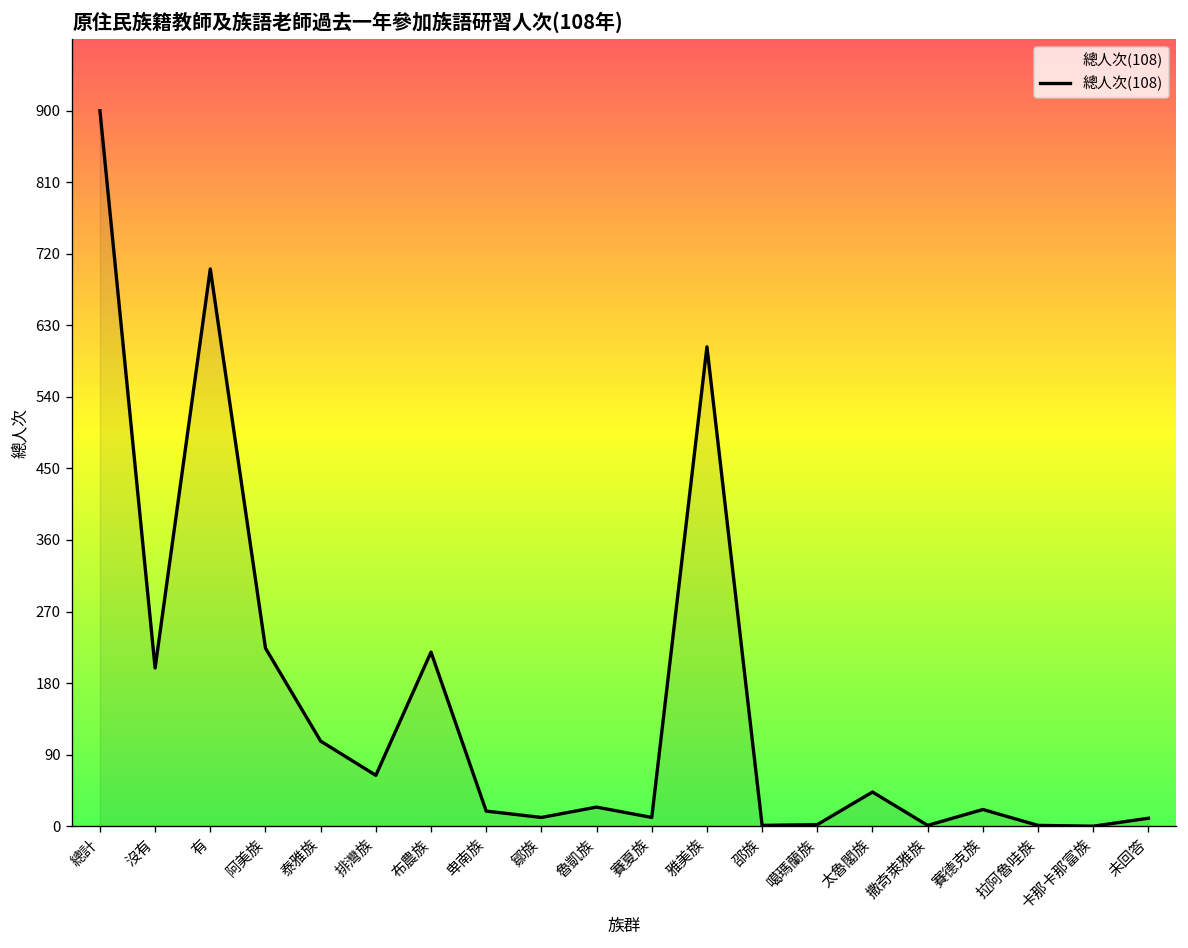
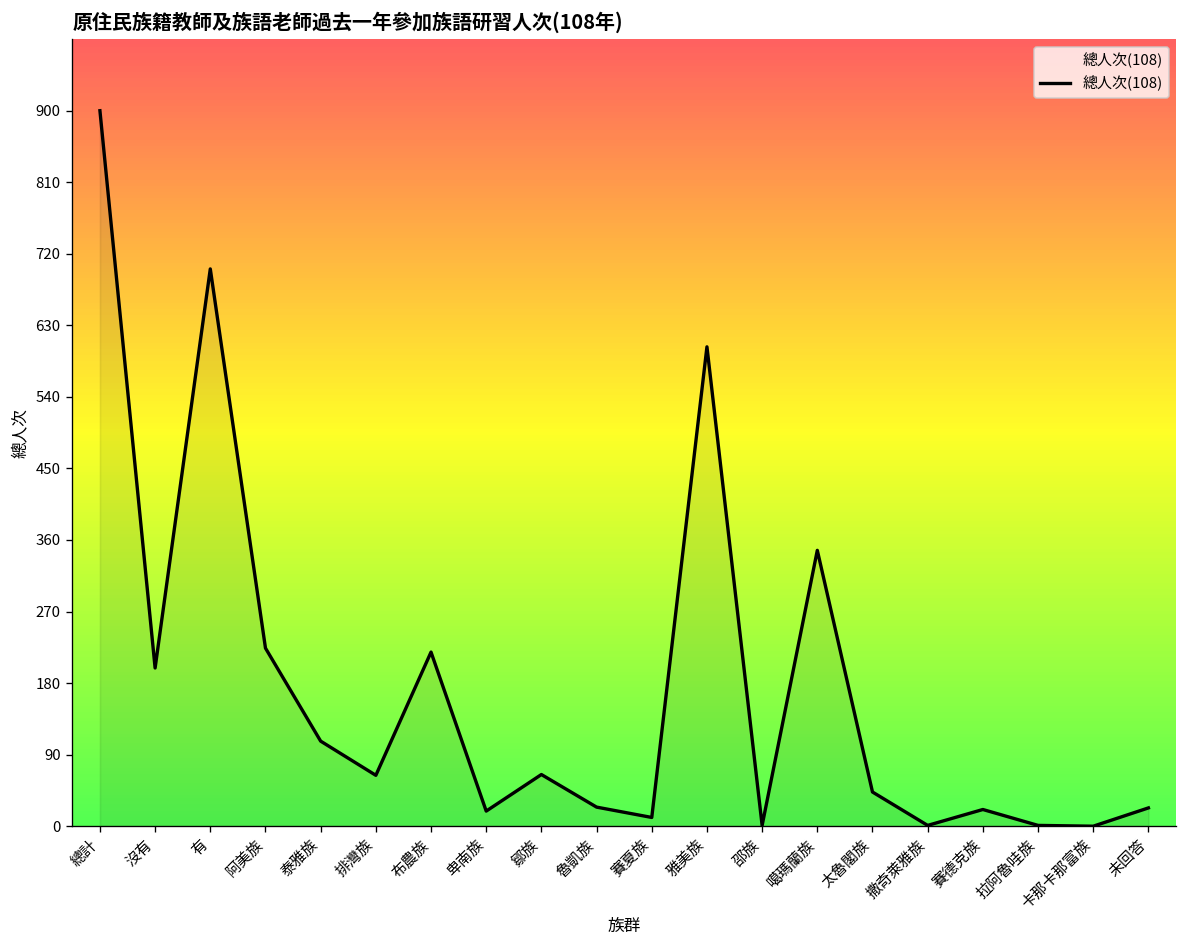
鄒族: 10 -> 70
噶瑪蘭族: 0 -> 350
未回答: 10 -> 20
